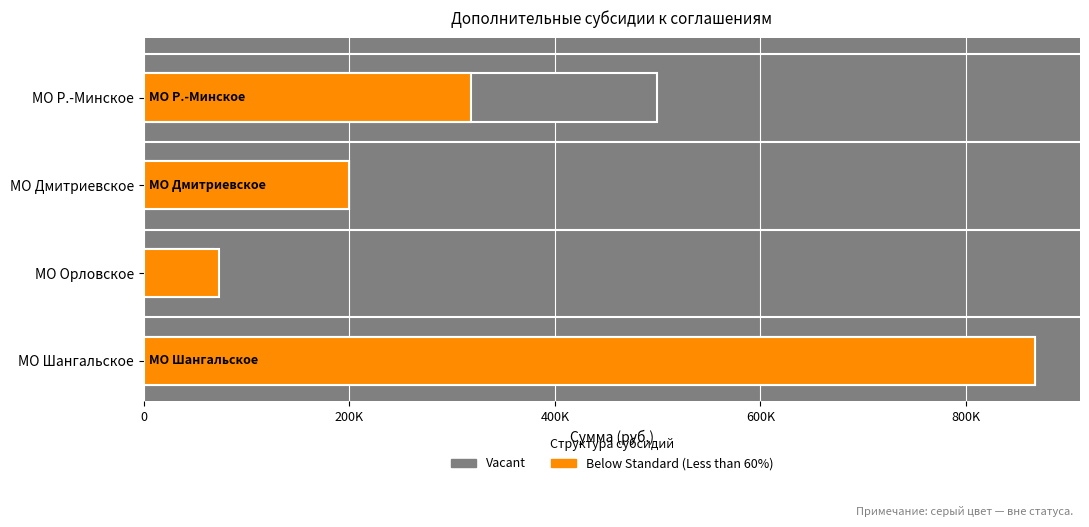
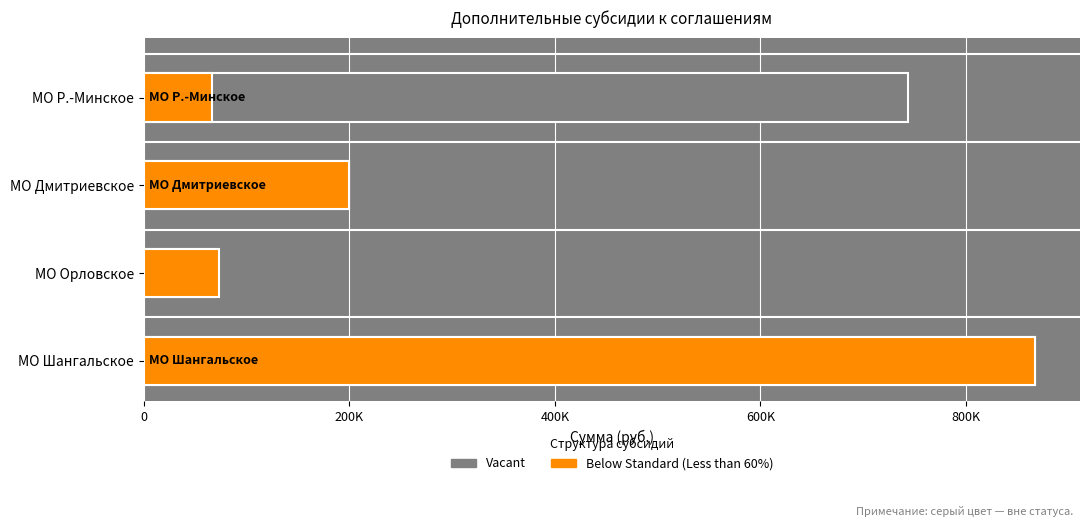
Vacant, МО Р.-Минское: 499000 -> 744000
Below Standard (Less than 60%), МО Р.-Минское: 318000 -> 66000
